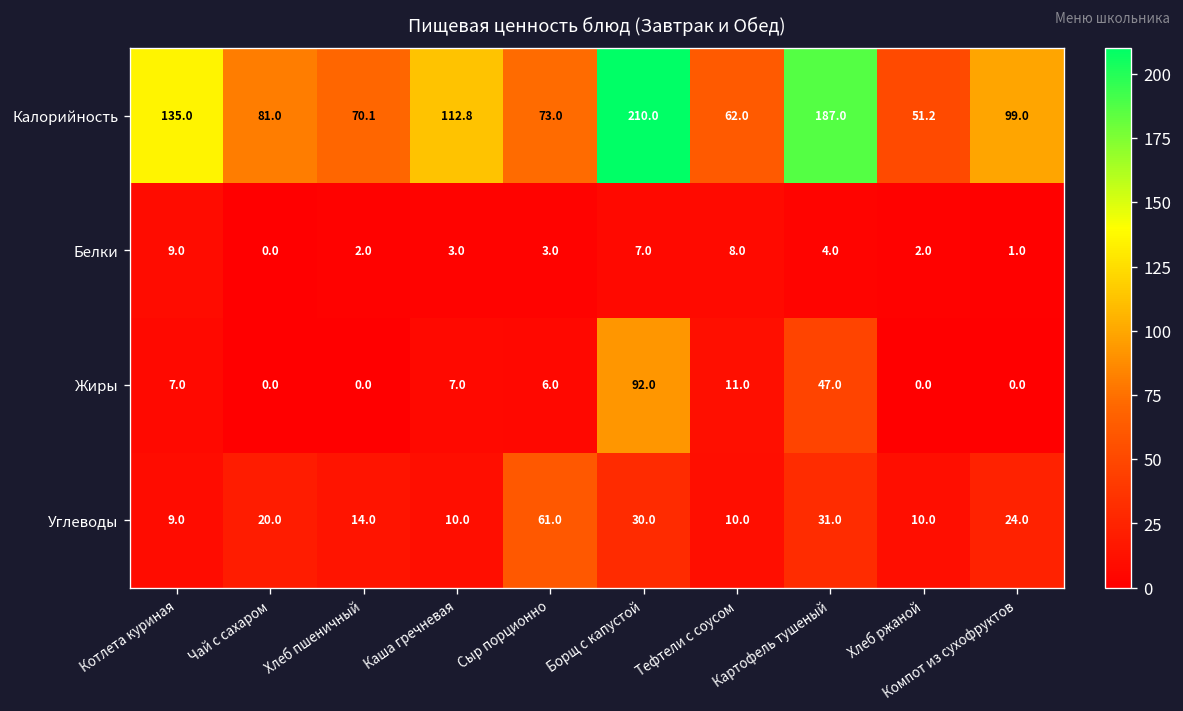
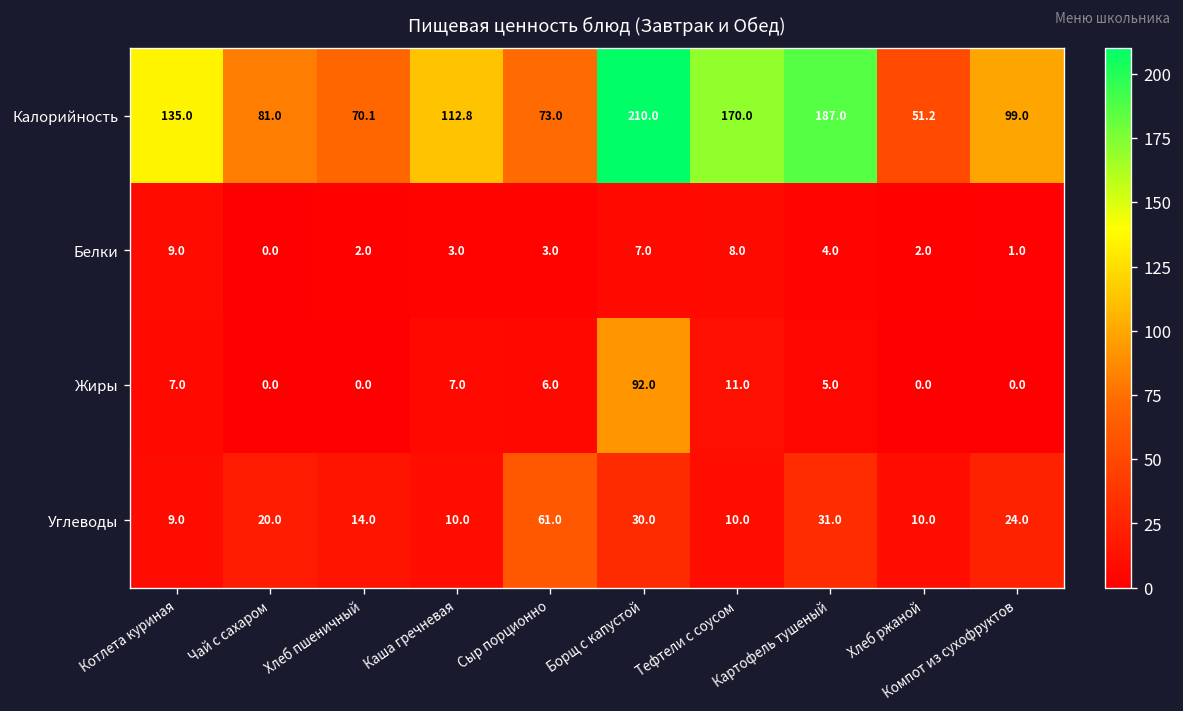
Калорийность, Тефтели с соусом: 62.0 -> 170.0
Жиры, Картофель тушеный: 47.0 -> 5.0
